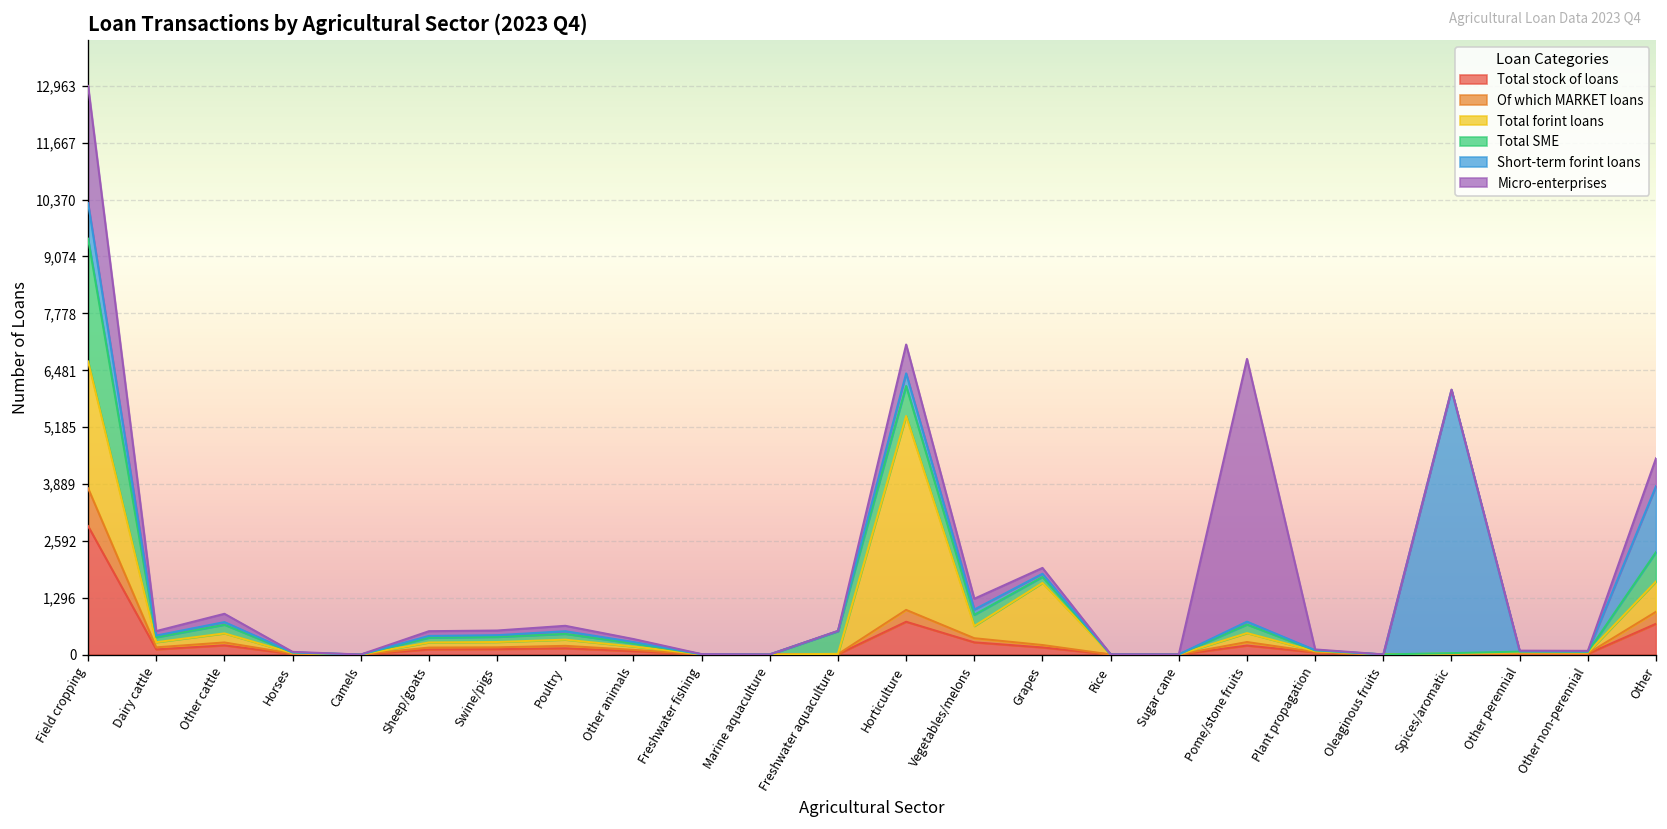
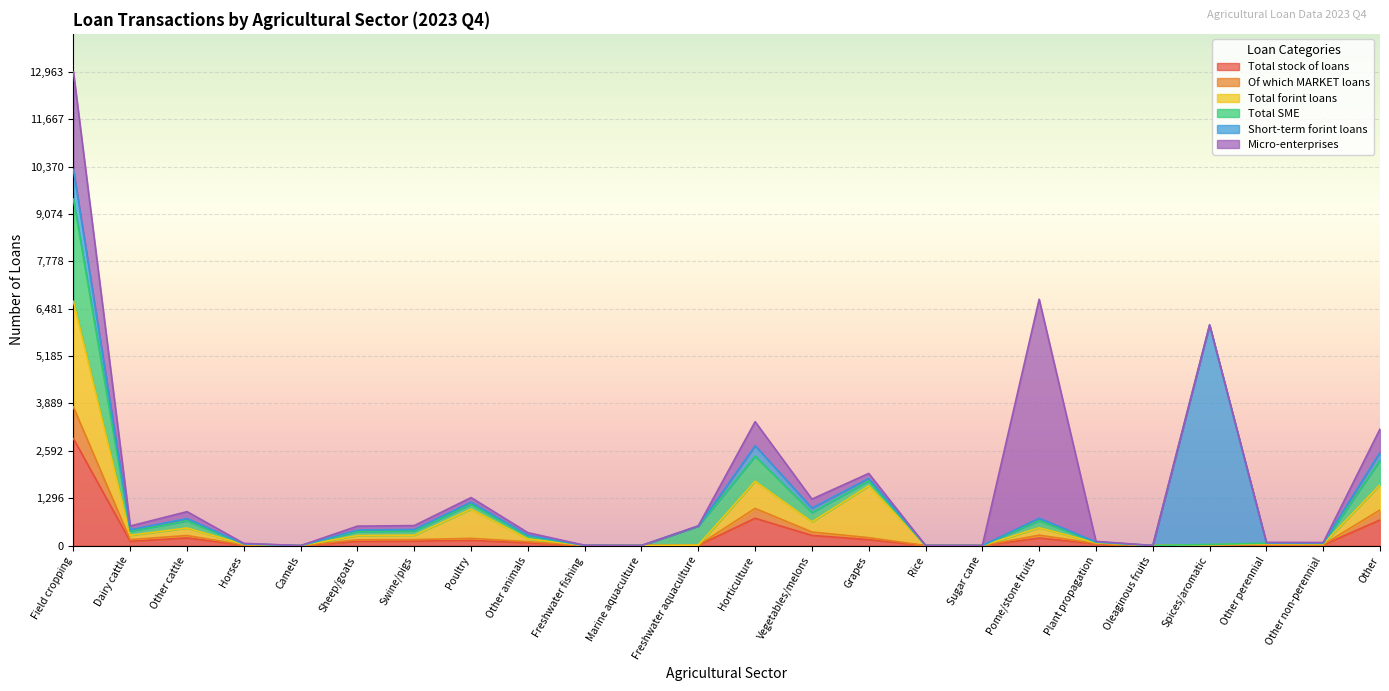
Total forint loans, Poultry: 100 -> 800
Total forint loans, Horticulture: 4,400 -> 700
Short-term forint loans, Other: 1,500 -> 200
